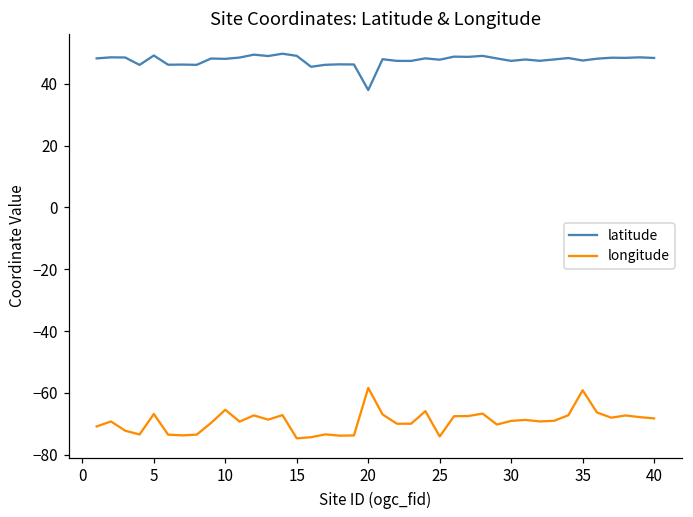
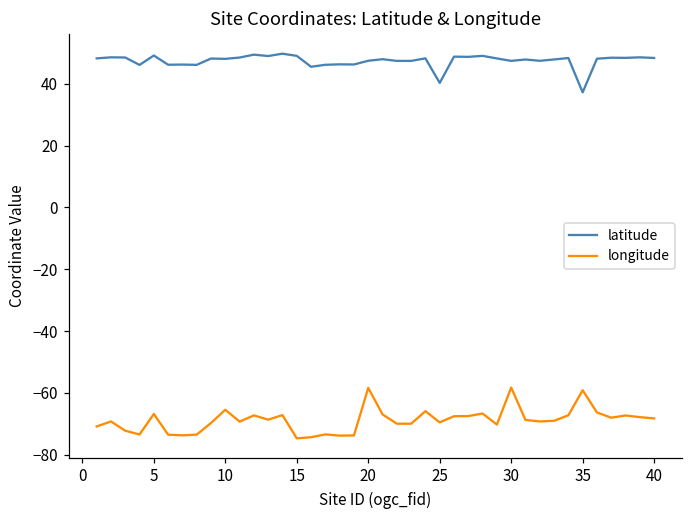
latitude, 20: 38 -> 47
latitude, 25: 48 -> 40
longitude, 25: -74 -> -70
longitude, 30: -69 -> -58
latitude, 35: 48 -> 37
